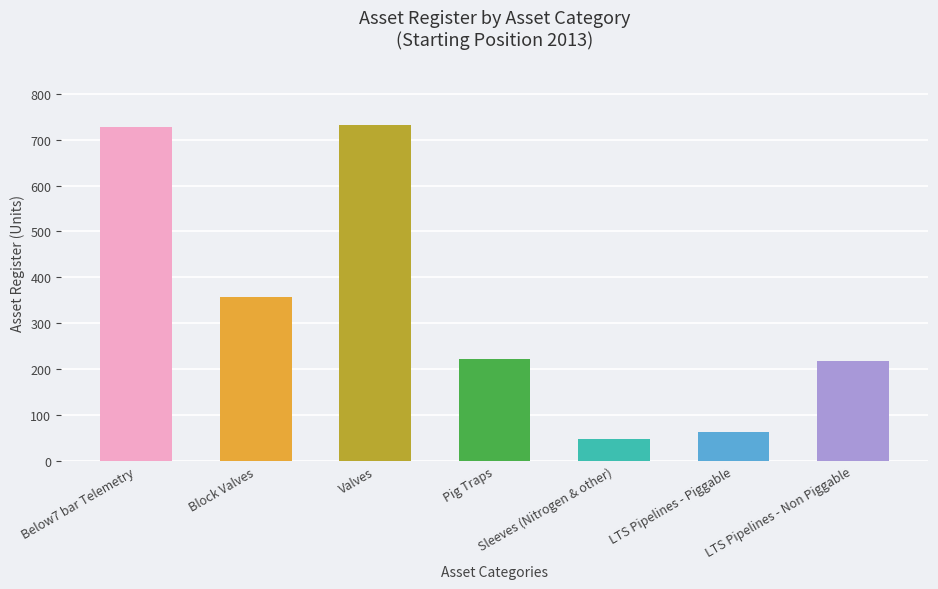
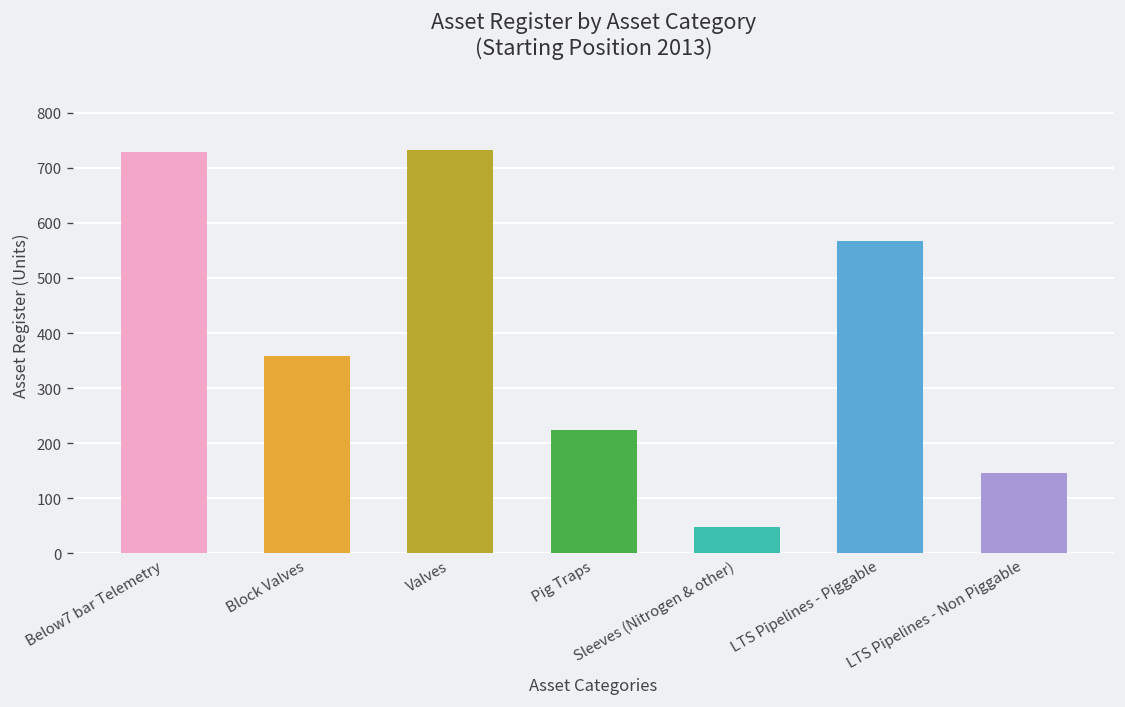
LTS Pipelines - Piggable: 60 -> 570
LTS Pipelines - Non Piggable: 220 -> 150
